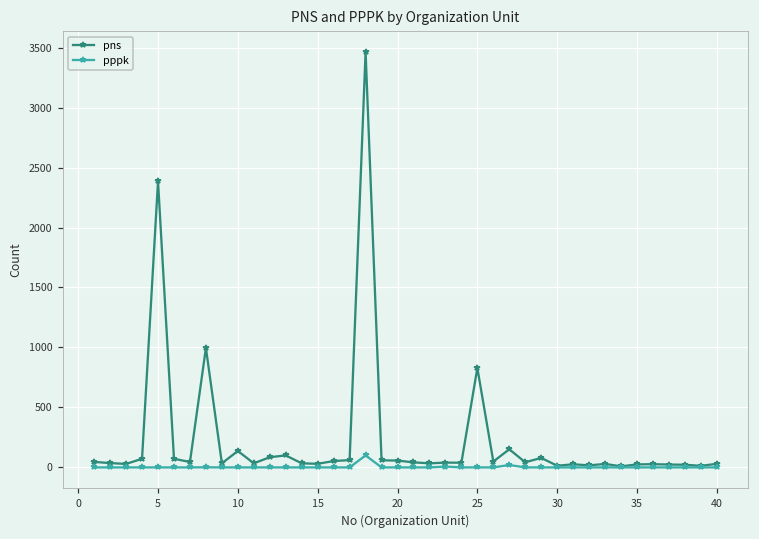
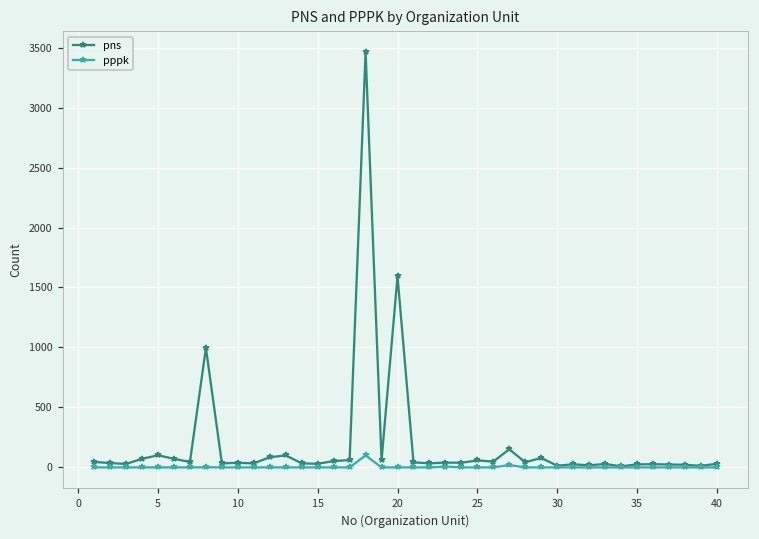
pns, 5: 2390 -> 100
pns, 10: 140 -> 40
pns, 20: 60 -> 1590
pns, 25: 830 -> 60
